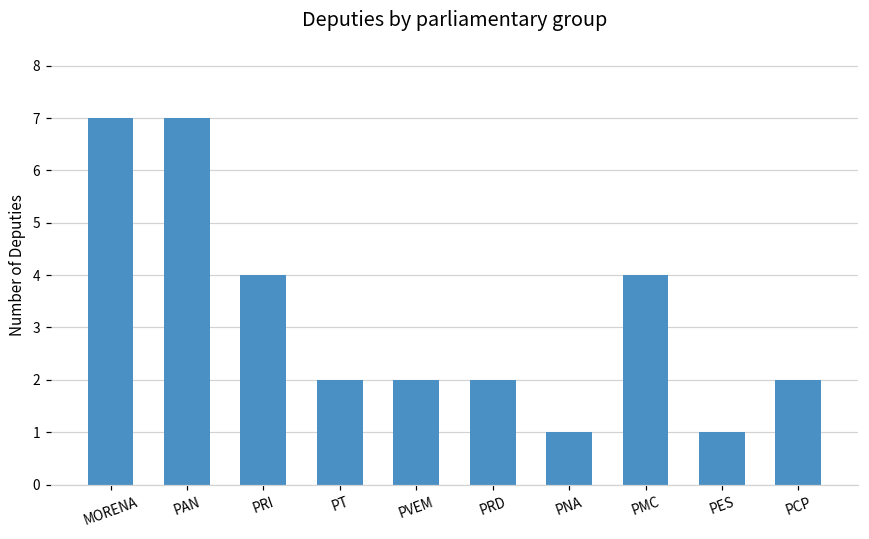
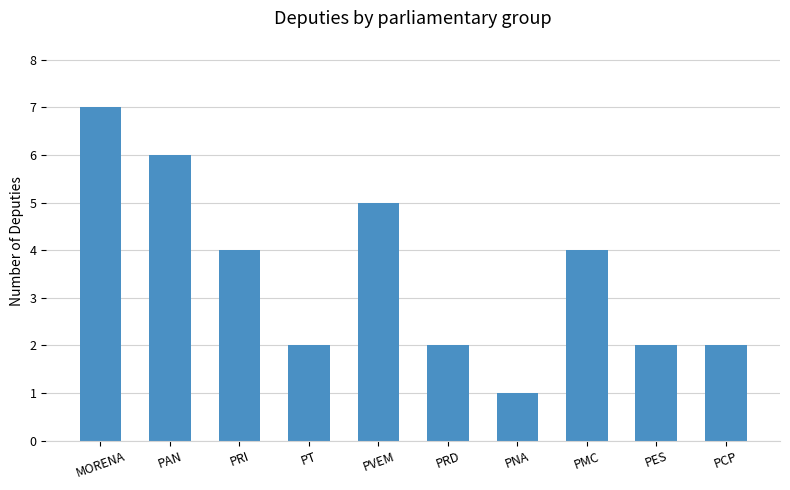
PAN: 7 -> 6
PVEM: 2 -> 5
PES: 1 -> 2
